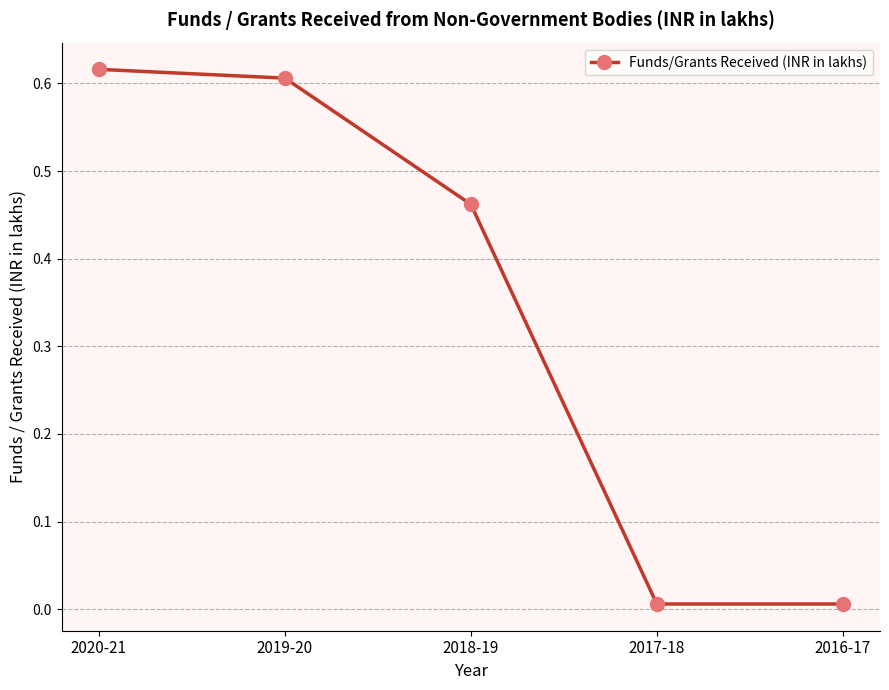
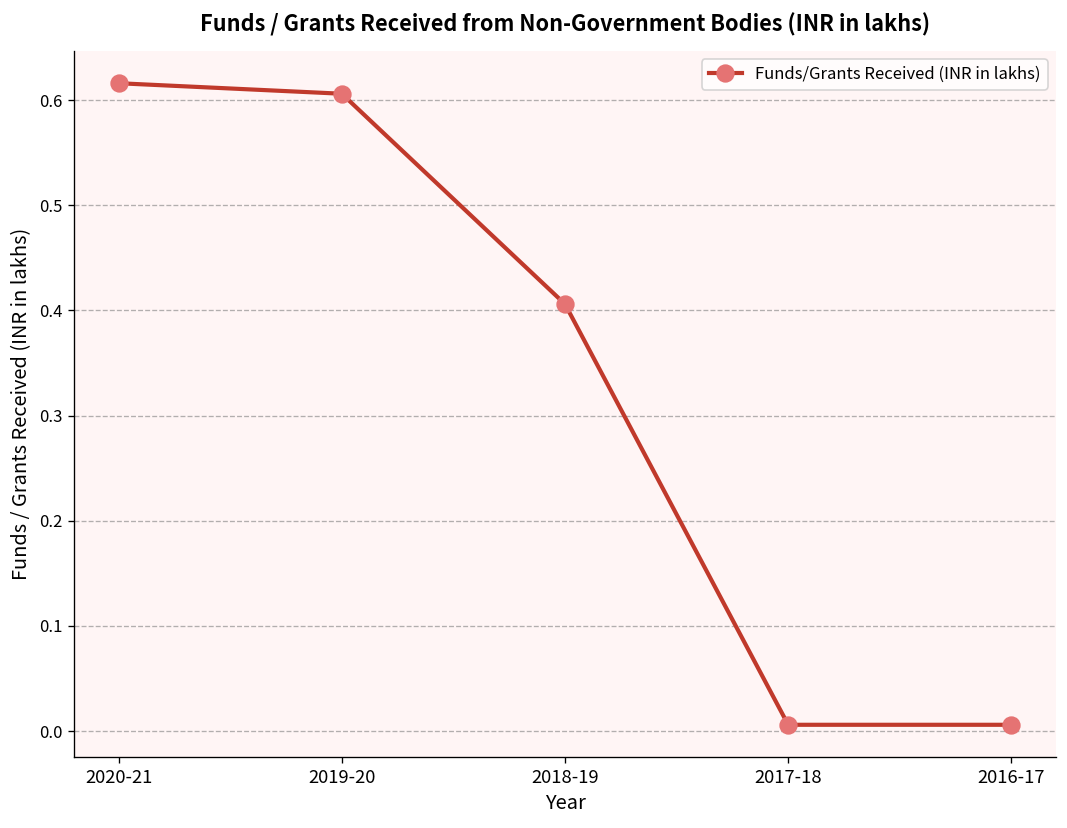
2018-19: 0.46 -> 0.41
